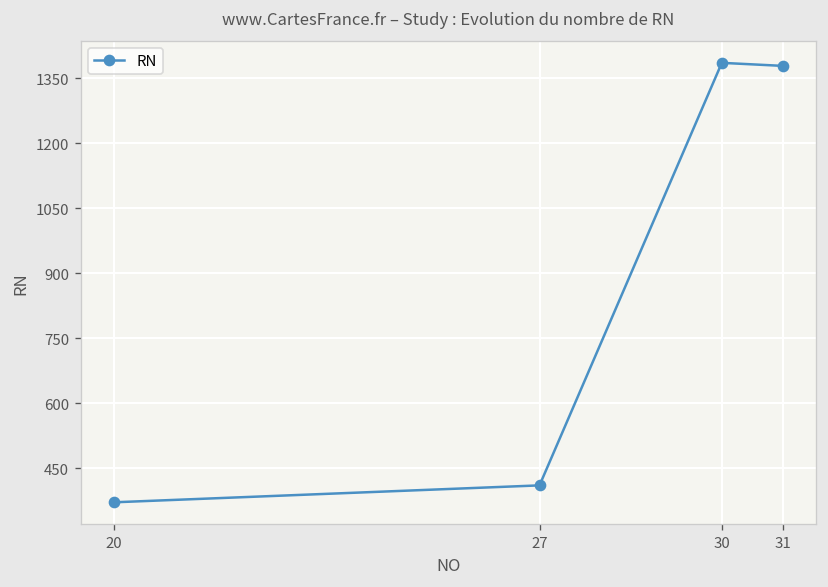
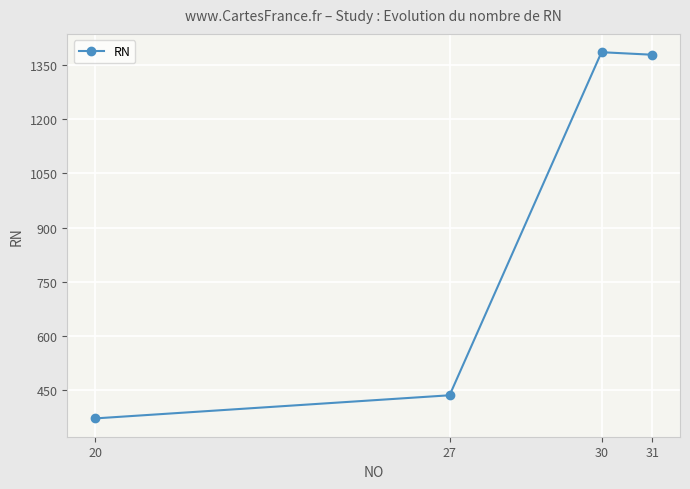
27: 410 -> 440
